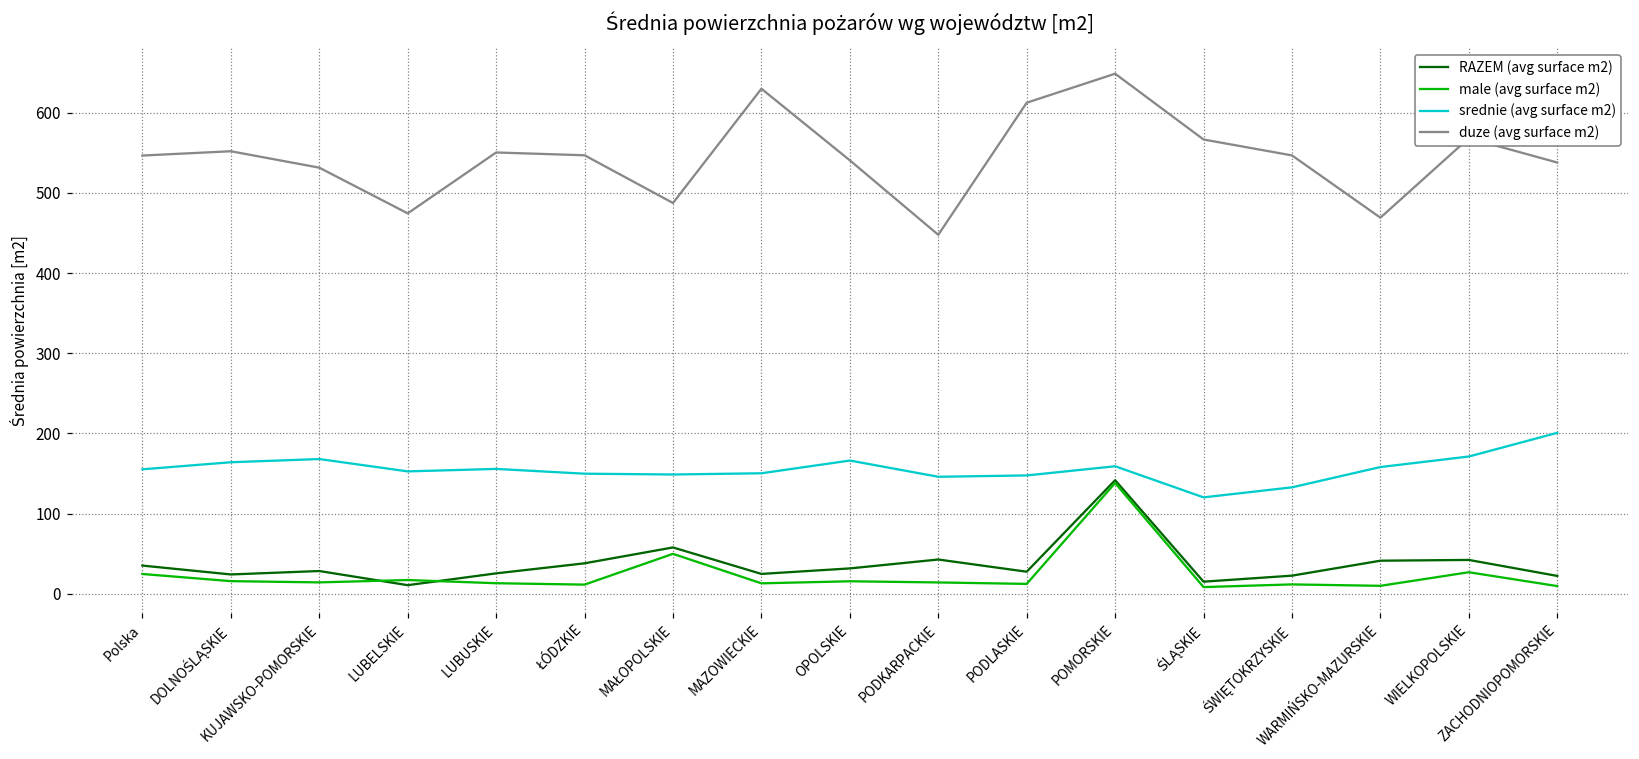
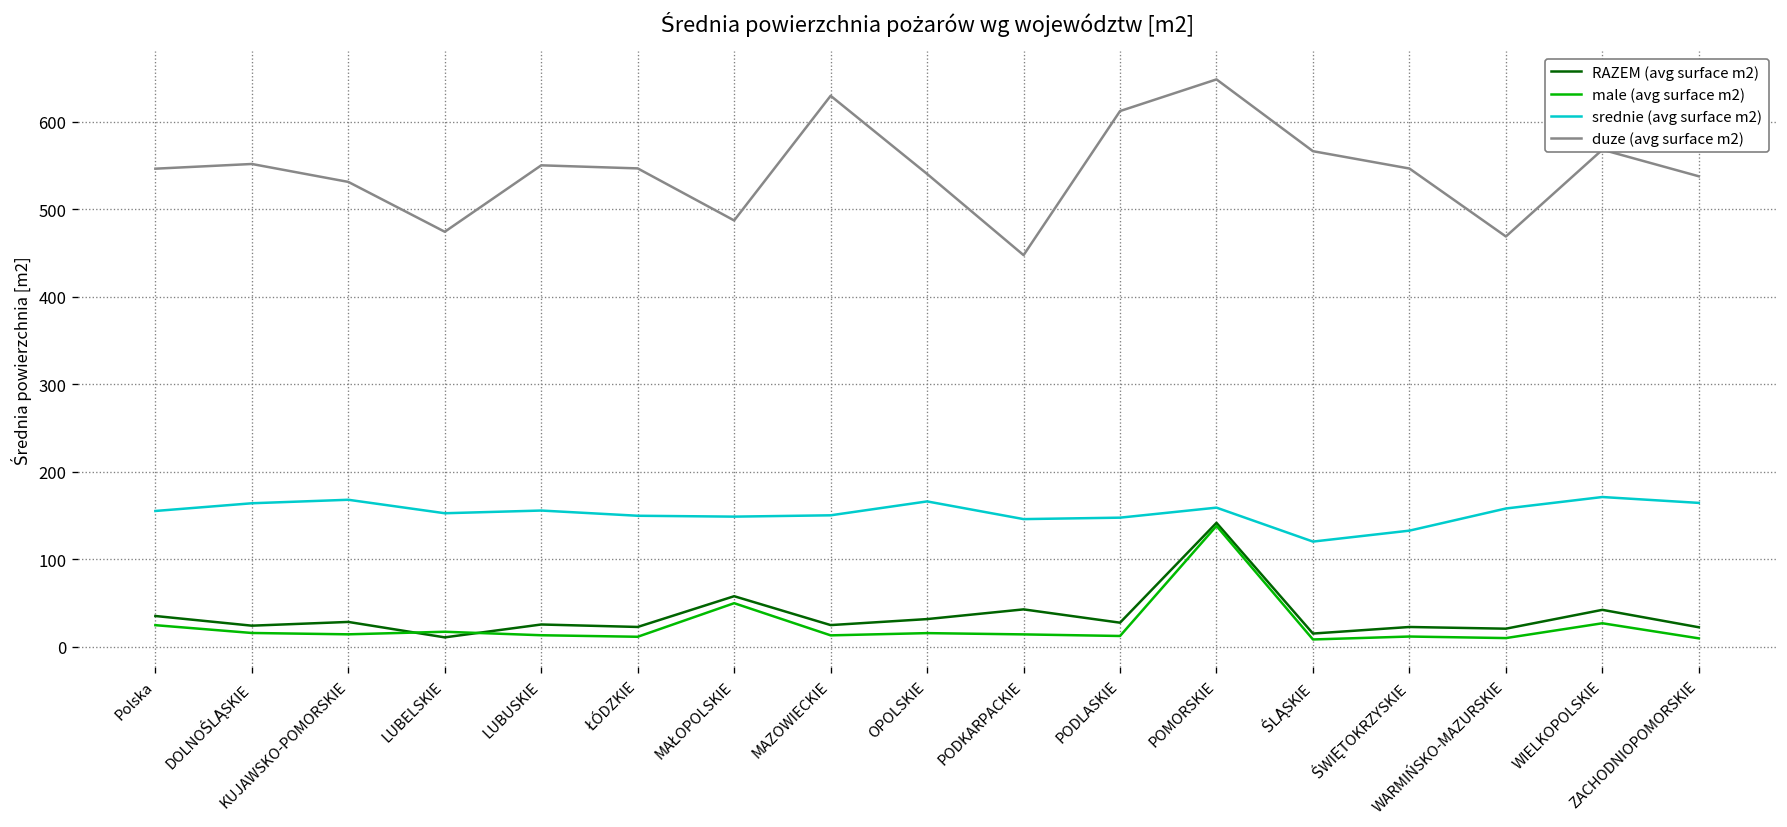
RAZEM (avg surface m2), ŁÓDZKIE: 40 -> 20
RAZEM (avg surface m2), WARMIŃSKO-MAZURSKIE: 40 -> 20
srednie (avg surface m2), ZACHODNIOPOMORSKIE: 200 -> 160
